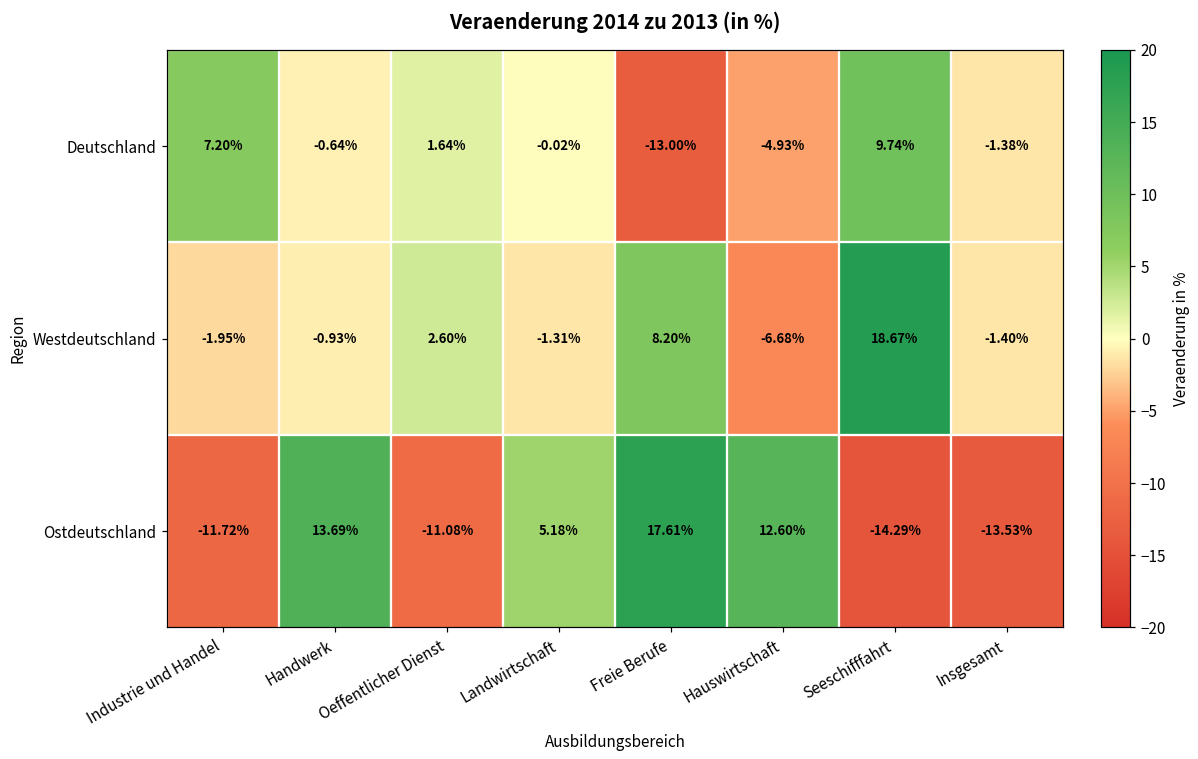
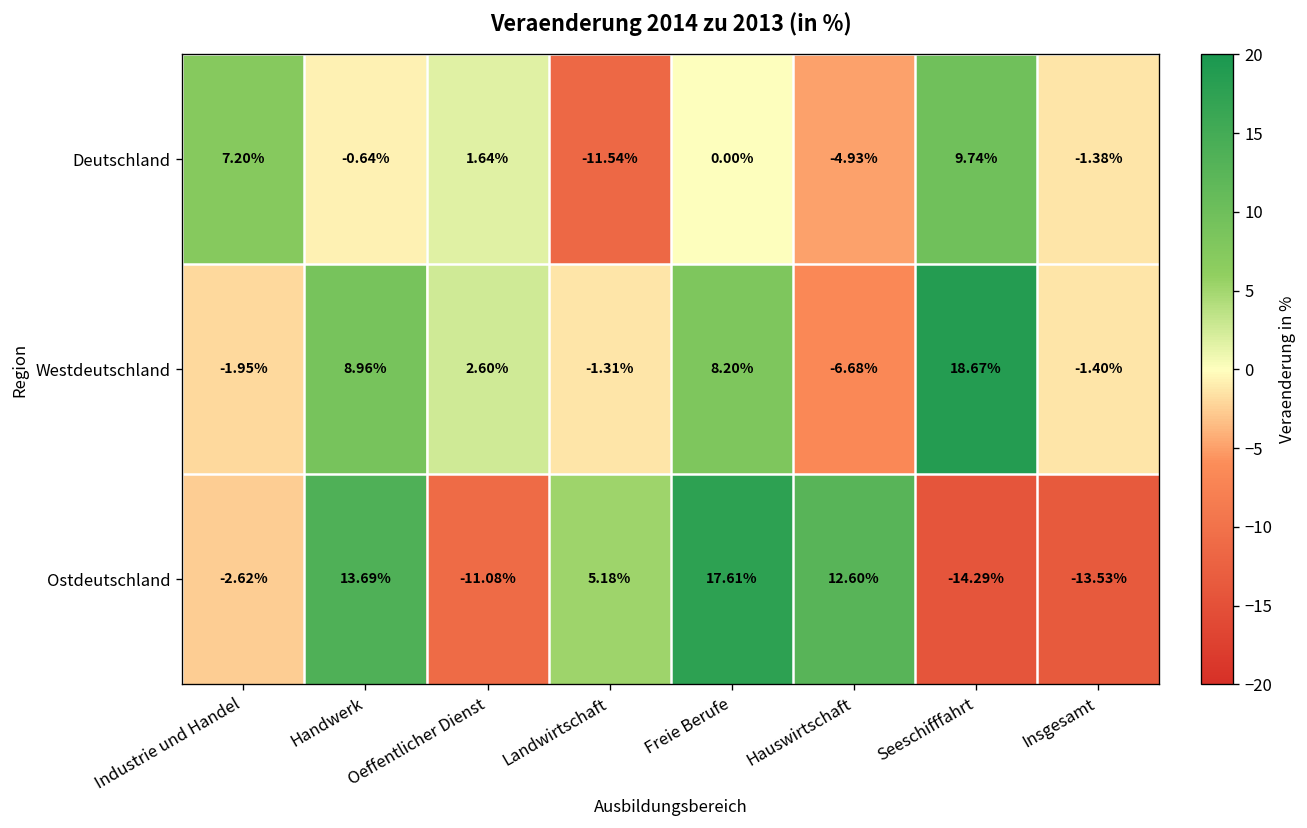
Deutschland, Landwirtschaft: -0.02% -> -11.54%
Deutschland, Freie Berufe: -13.00% -> 0.00%
Westdeutschland, Handwerk: -0.93% -> 8.96%
Ostdeutschland, Industrie und Handel: -11.72% -> -2.62%
